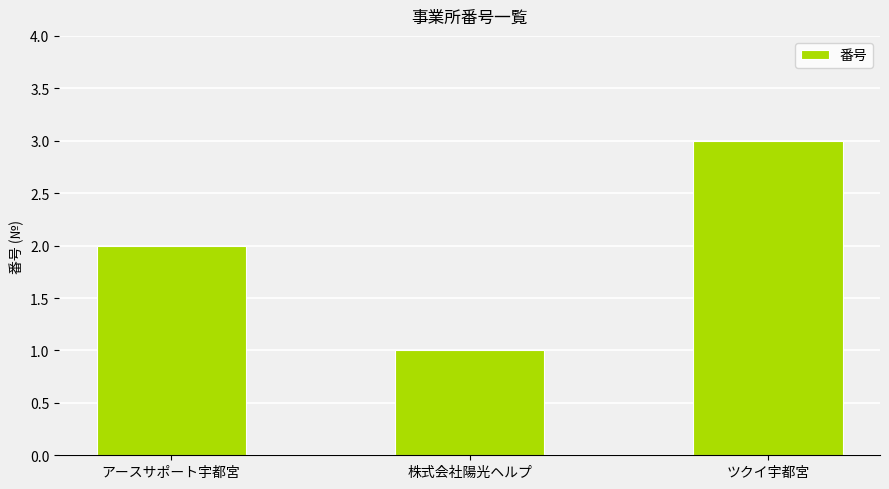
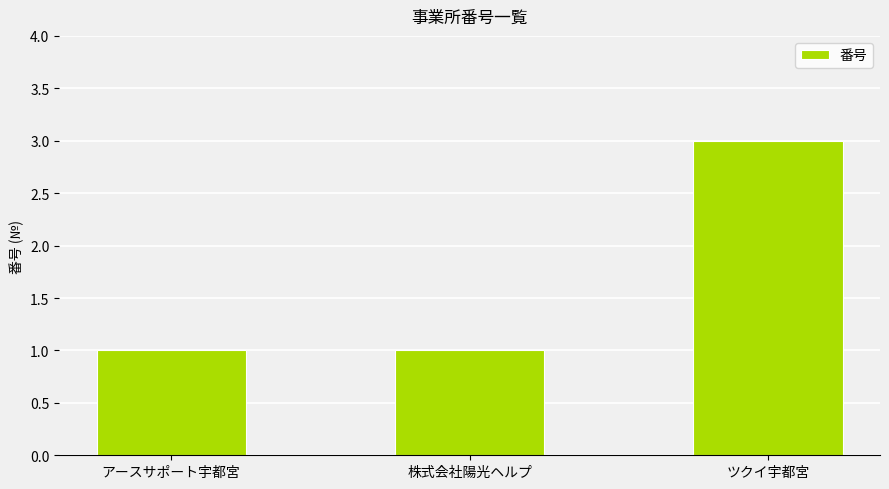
アースサポート宇都宮: 2 -> 1
